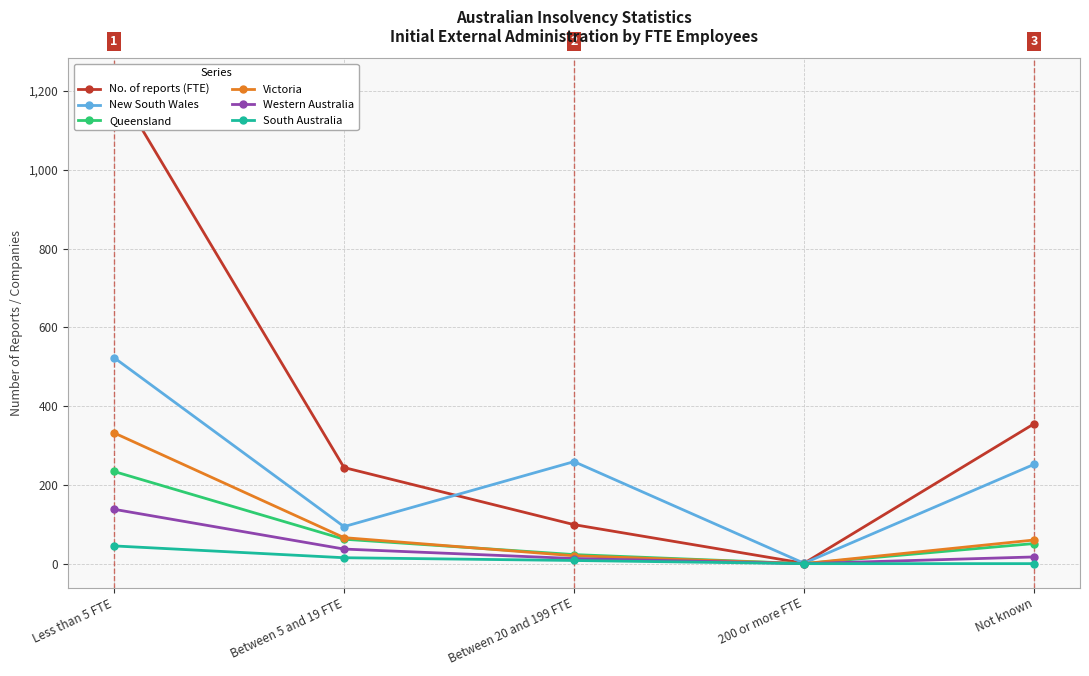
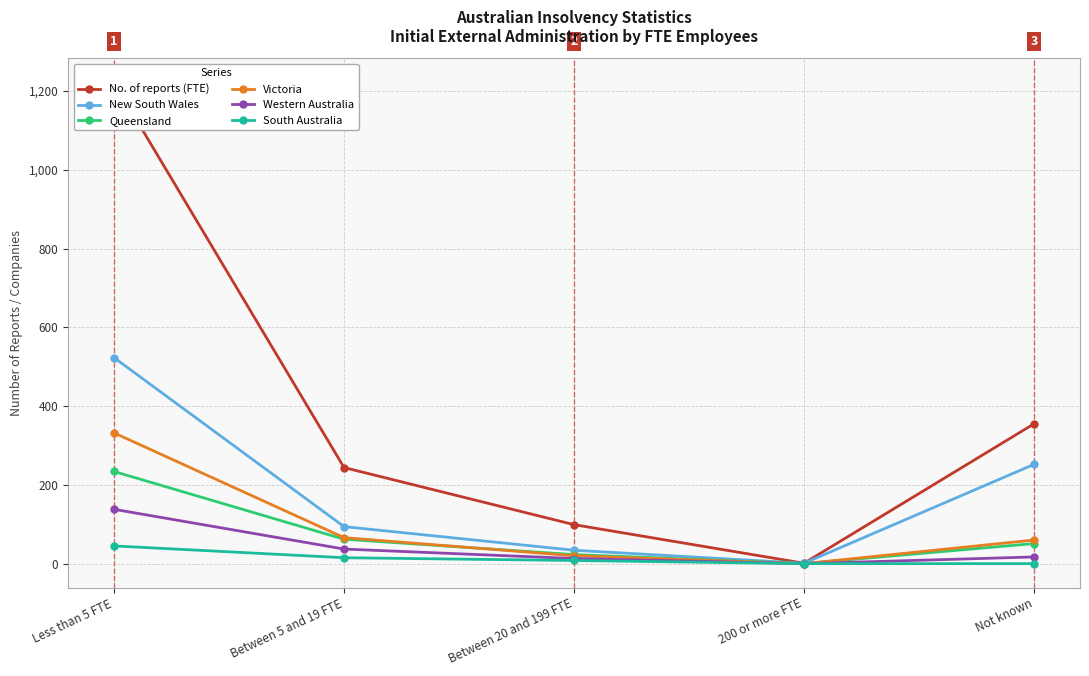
New South Wales, Between 20 and 199 FTE: 260 -> 30
